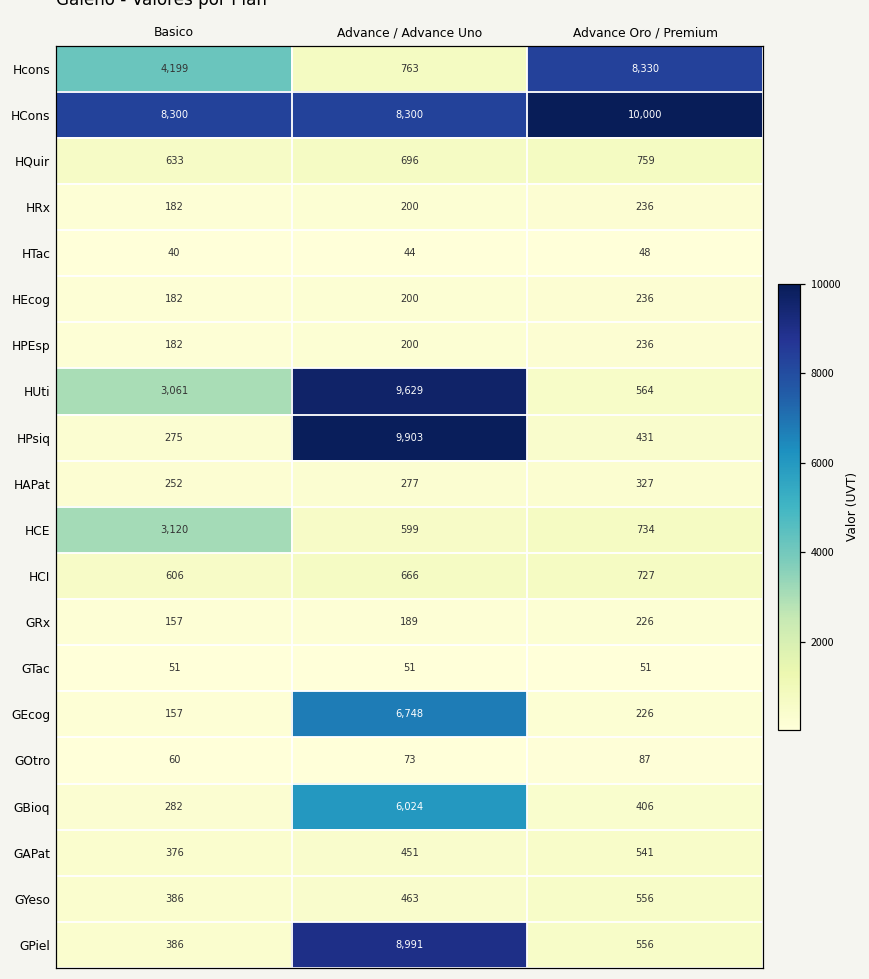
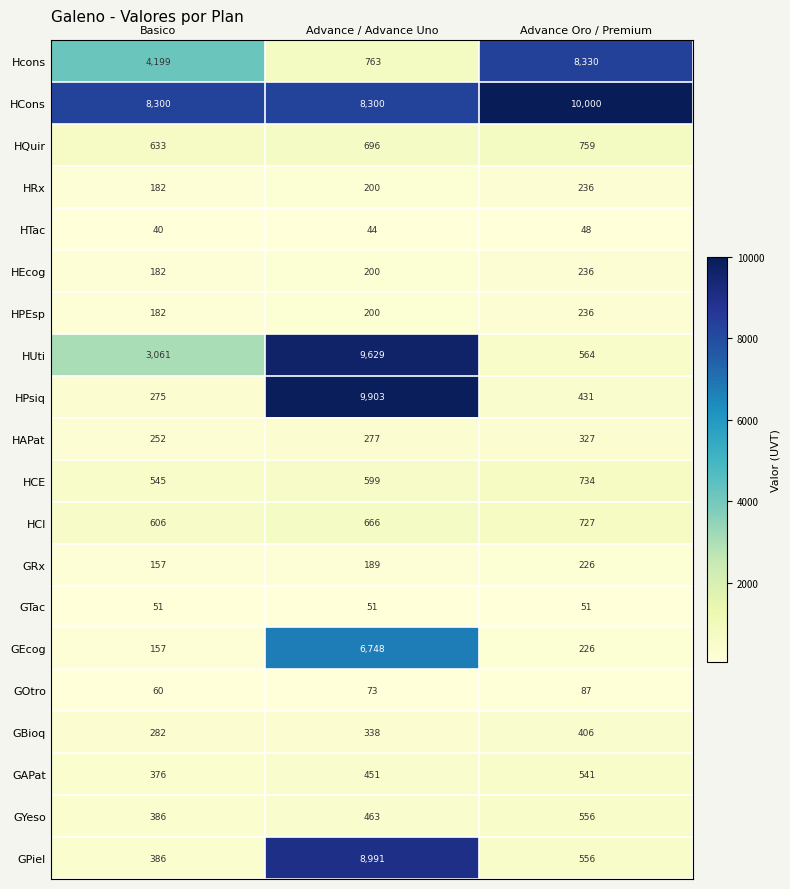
HCE, Basico: 3,120 -> 545
GBioq, Advance / Advance Uno: 6,024 -> 338
